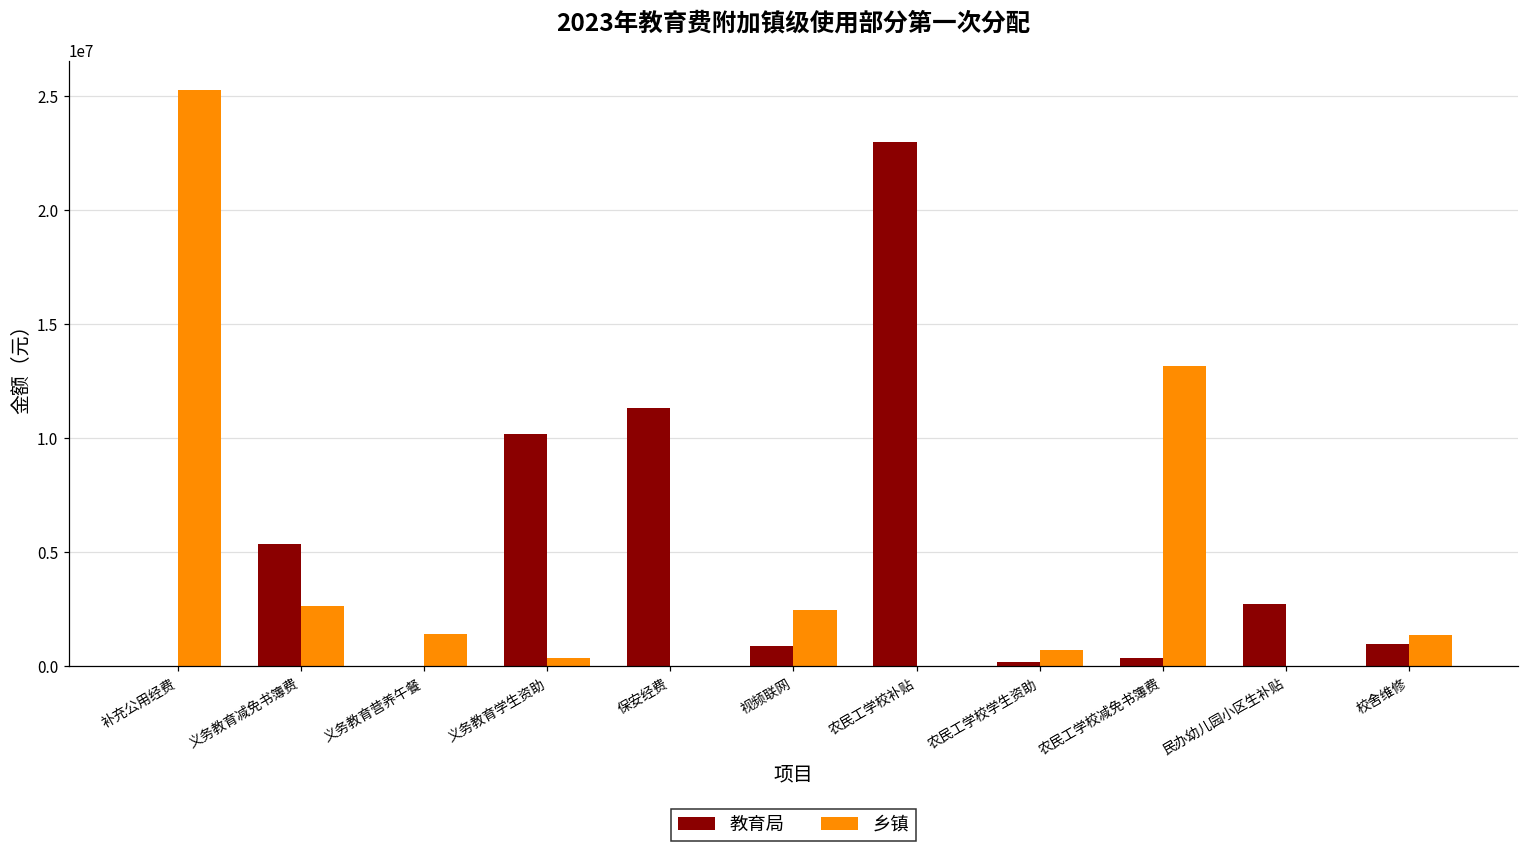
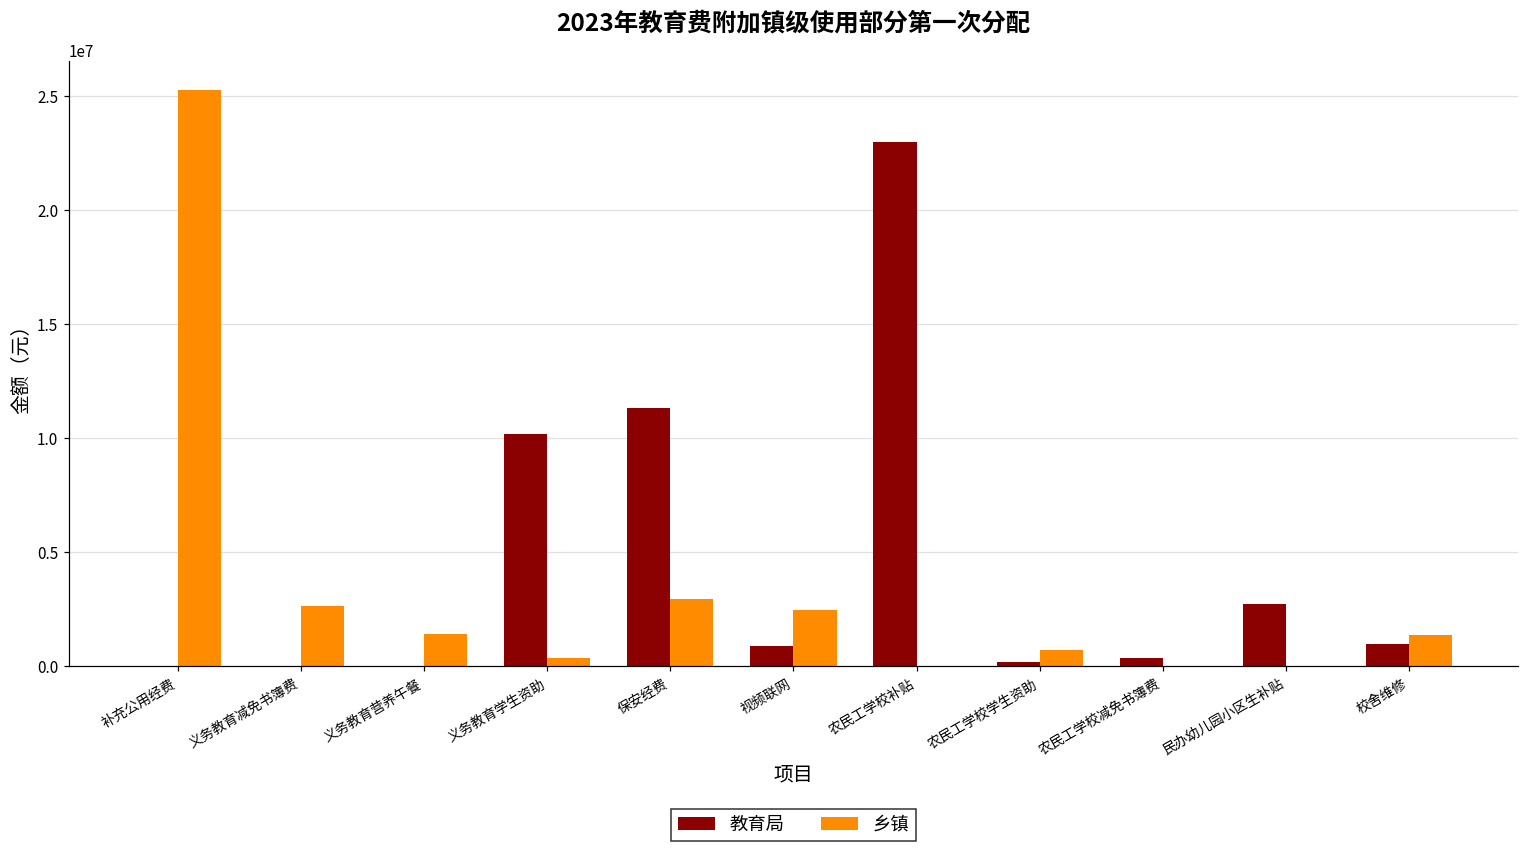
教育局, 义务教育减免书簿费: 5400000 -> 0
乡镇, 保安经费: 0 -> 3000000
乡镇, 农民工学校减免书簿费: 13200000 -> 0
